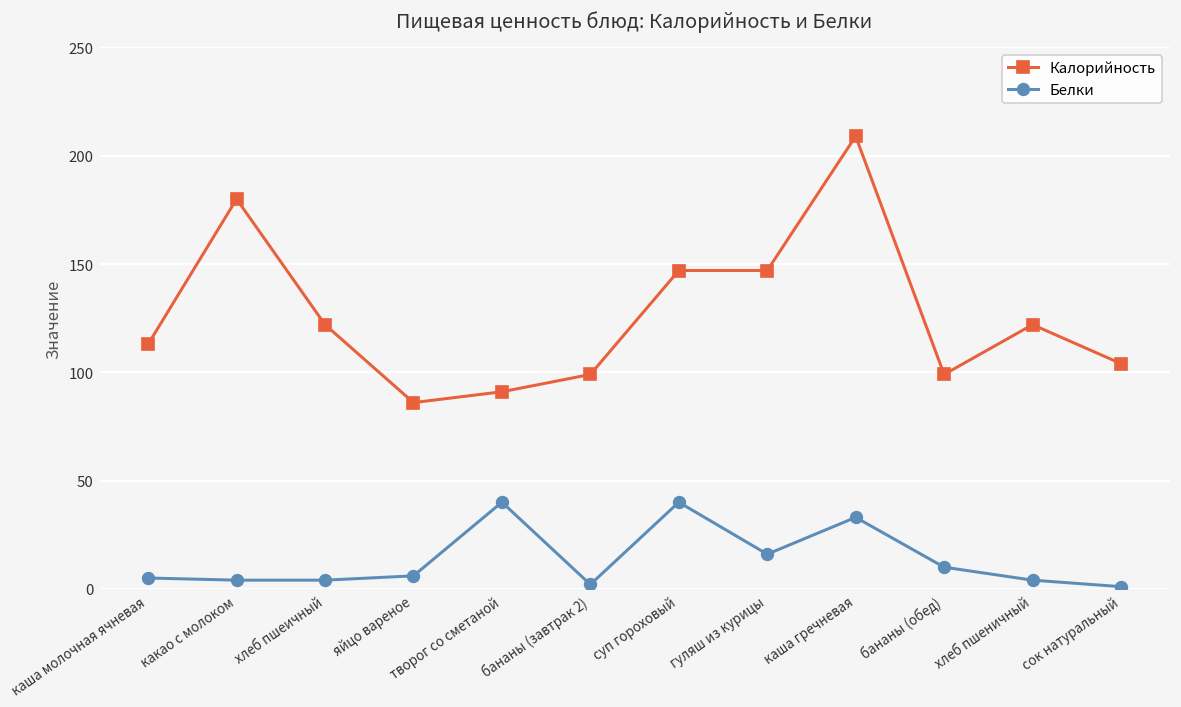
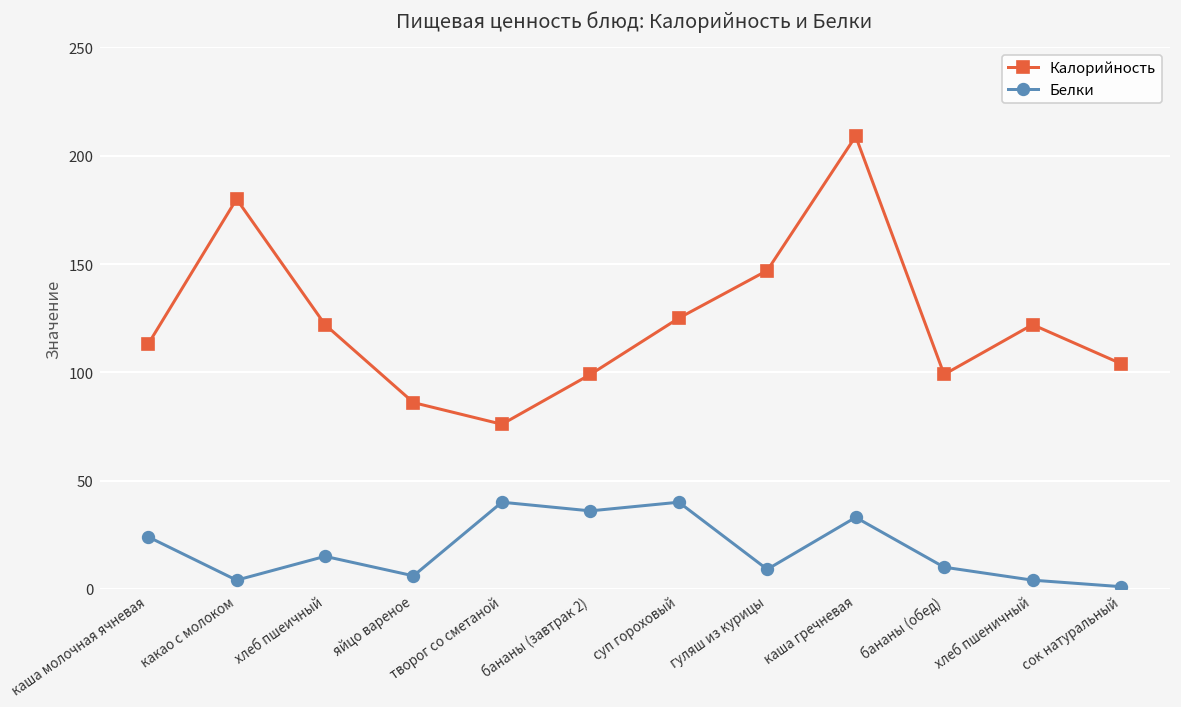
Белки, каша молочная ячневая: 5 -> 24
Белки, хлеб пшеичный: 4 -> 15
Калорийность, творог со сметаной: 91 -> 76
Белки, бананы (завтрак 2): 2 -> 36
Калорийность, суп гороховый: 147 -> 125
Белки, гуляш из курицы: 16 -> 9
